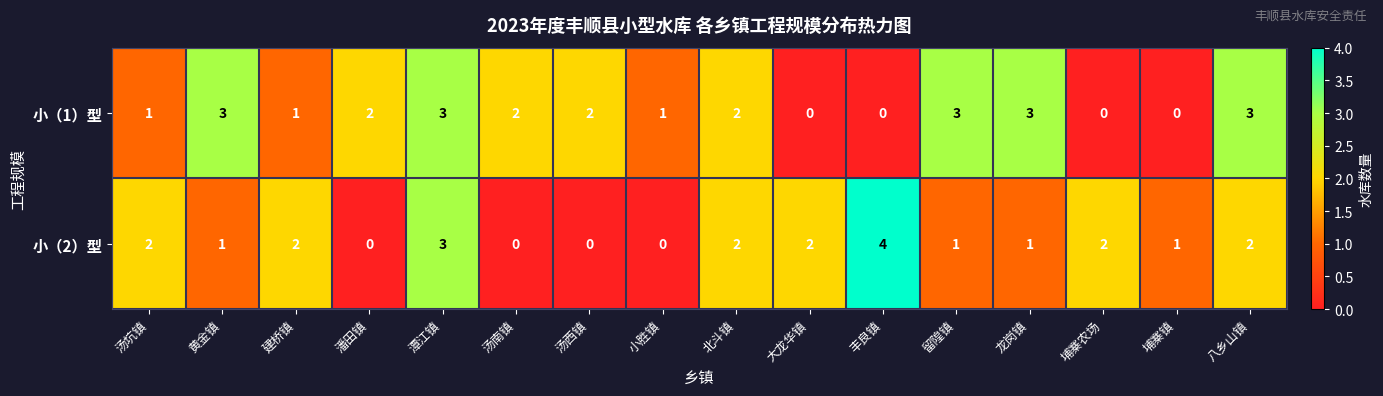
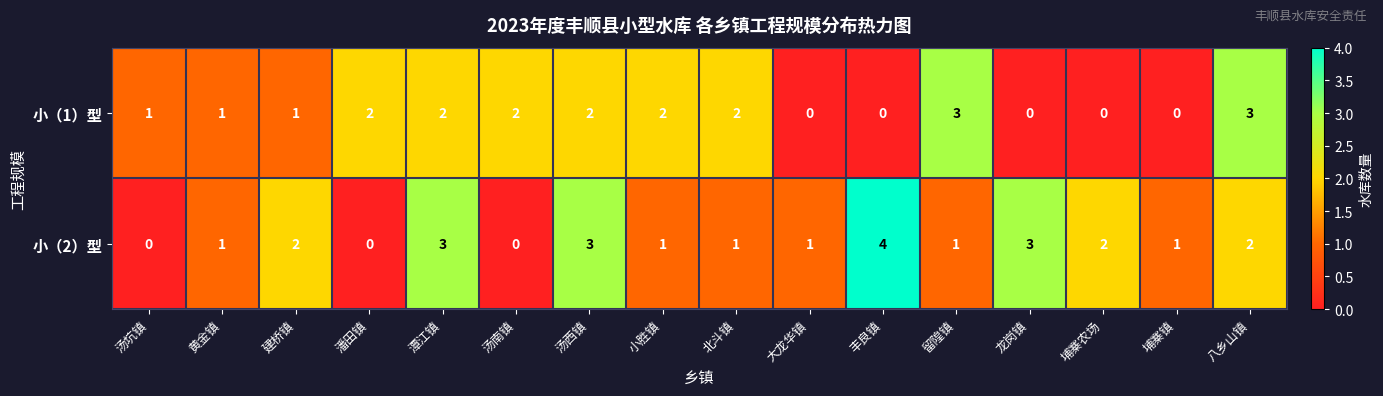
小（1）型, 黄金镇: 3 -> 1
小（1）型, 潭江镇: 3 -> 2
小（1）型, 小胜镇: 1 -> 2
小（1）型, 龙岗镇: 3 -> 0
小（2）型, 汤坑镇: 2 -> 0
小（2）型, 汤西镇: 0 -> 3
小（2）型, 小胜镇: 0 -> 1
小（2）型, 北斗镇: 2 -> 1
小（2）型, 大龙华镇: 2 -> 1
小（2）型, 龙岗镇: 1 -> 3
